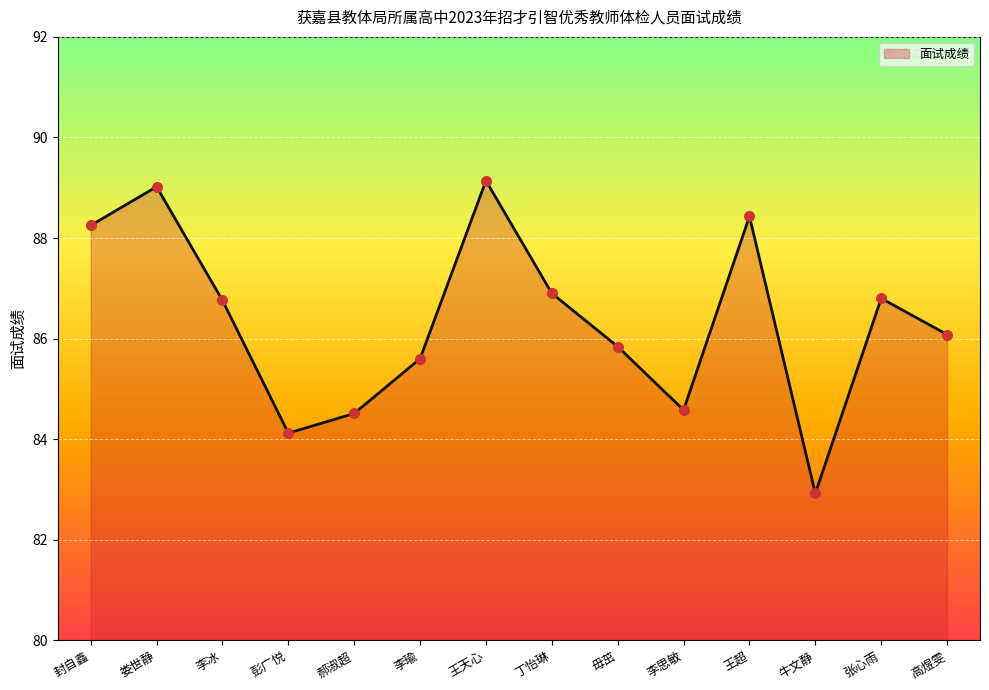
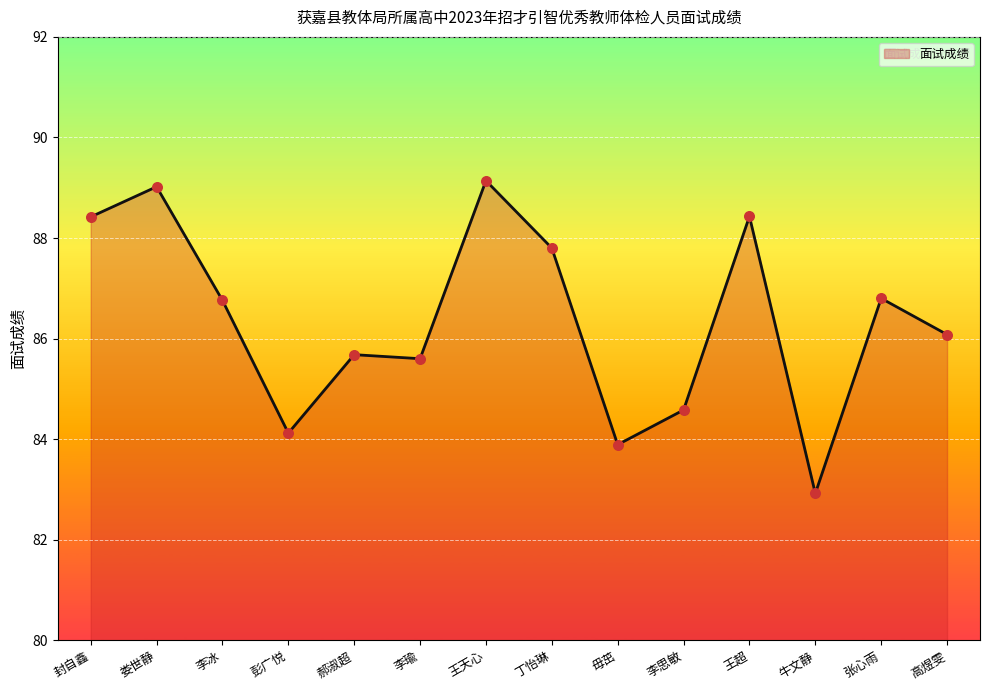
封自鑫: 88.3 -> 88.4
郝淑超: 84.5 -> 85.7
丁怡琳: 86.9 -> 87.8
毋茁: 85.8 -> 83.9
